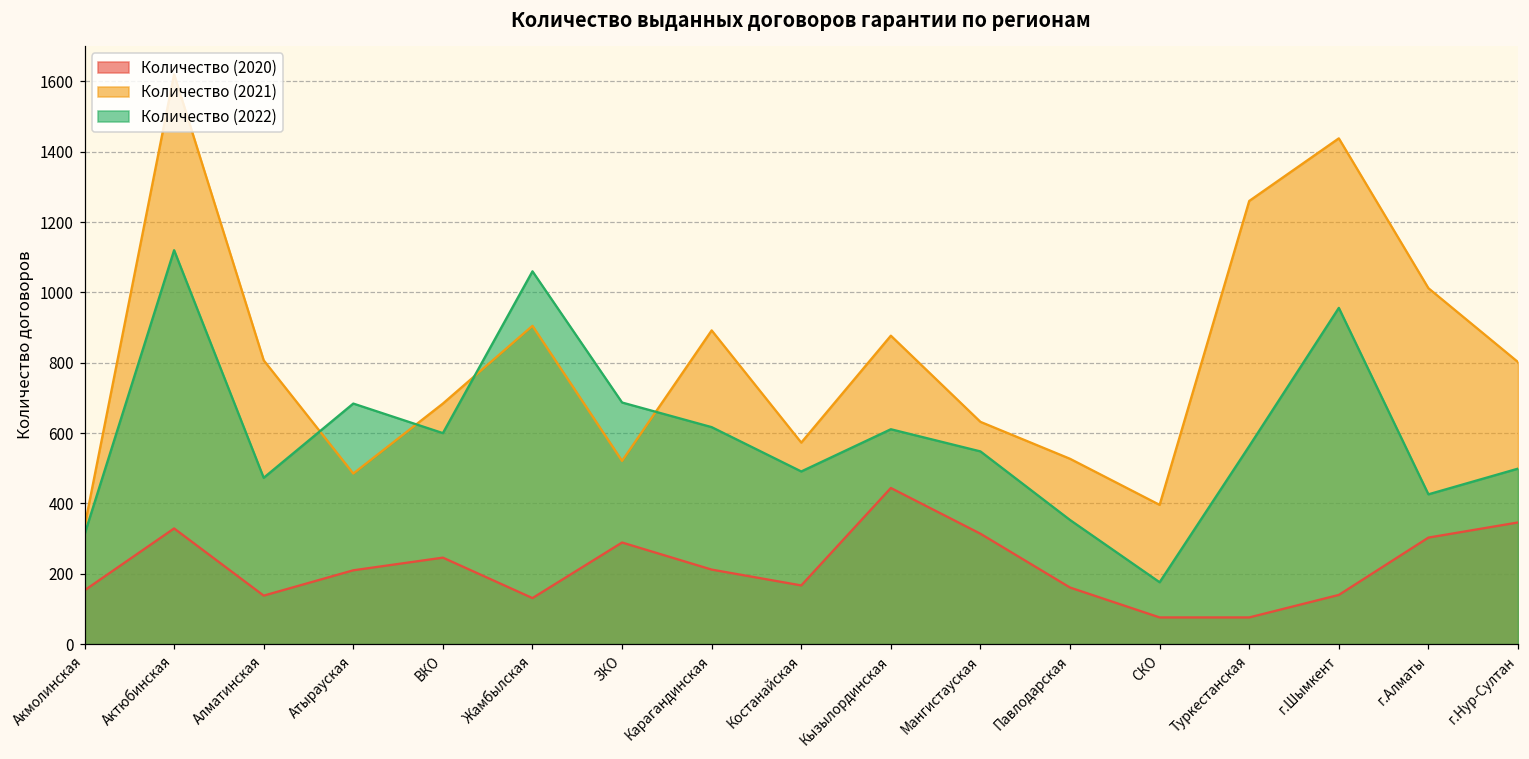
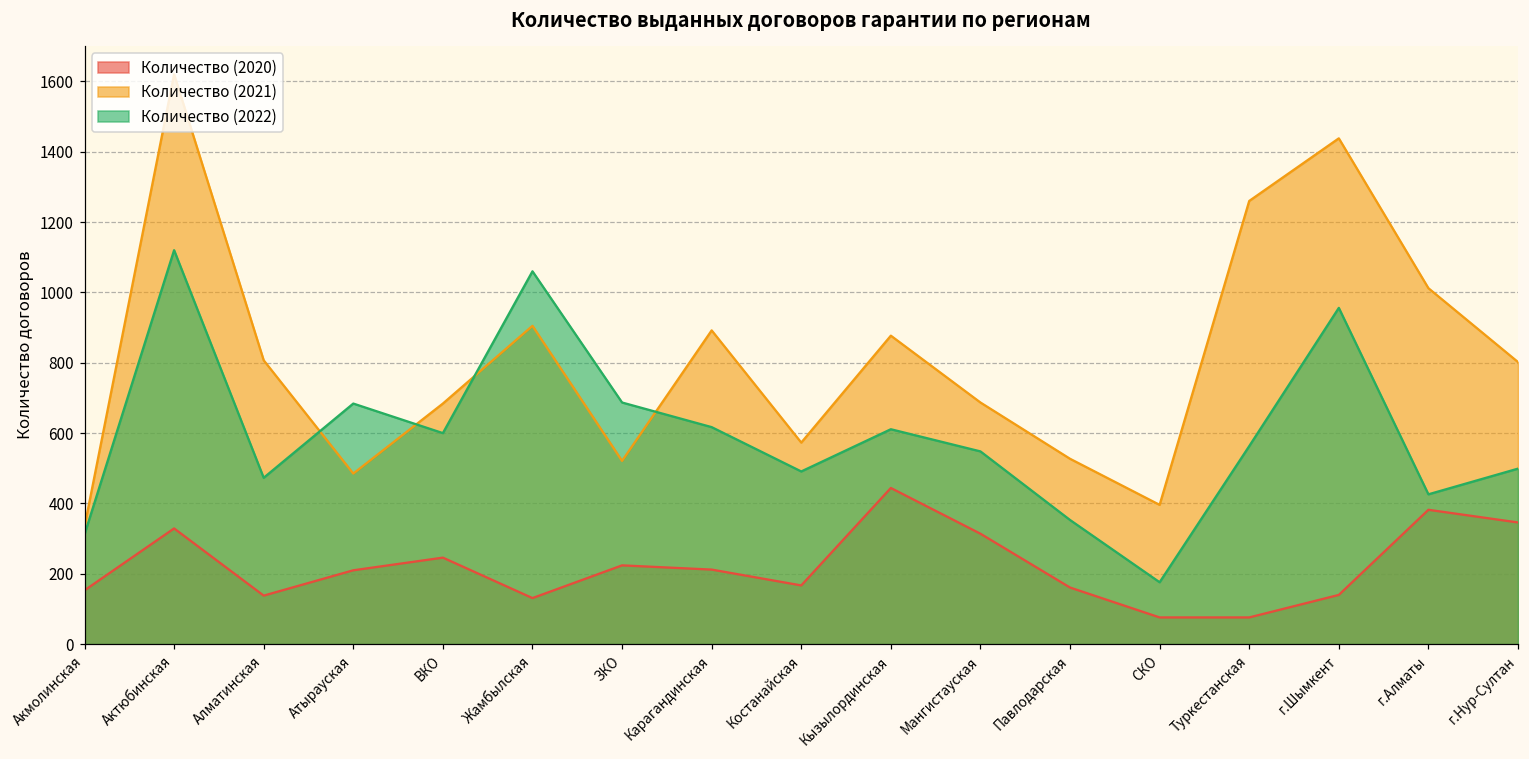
Количество (2020), ЗКО: 290 -> 220
Количество (2021), Мангистауская: 630 -> 690
Количество (2020), г.Алматы: 300 -> 380
